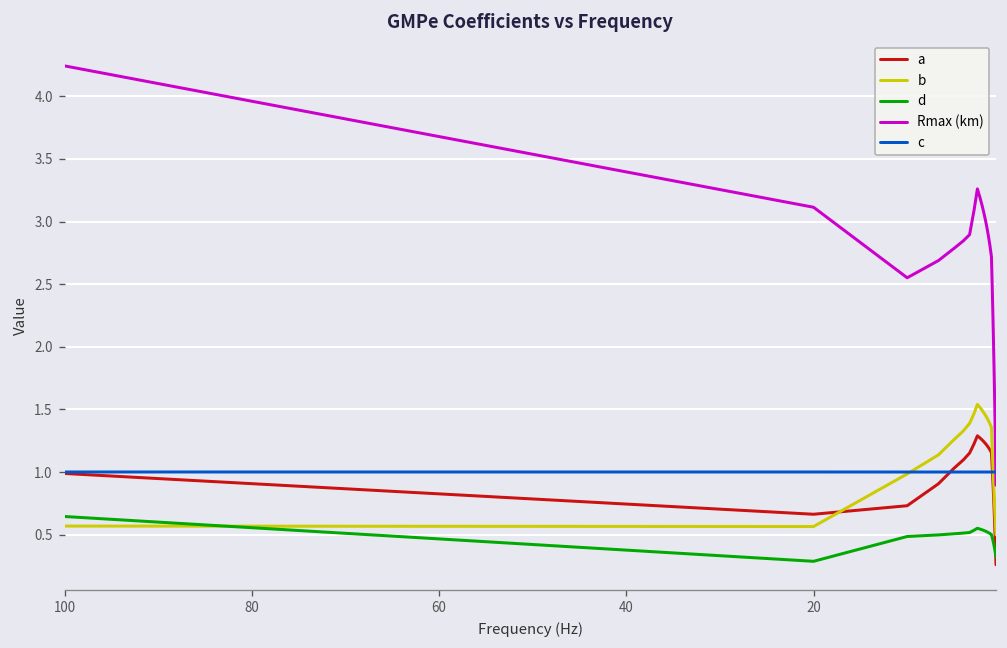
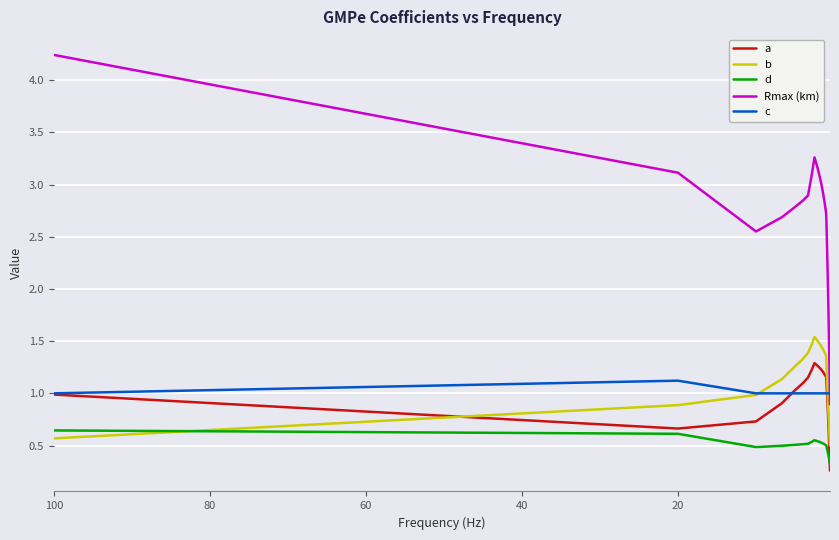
b, 20: 0.57 -> 0.89
d, 20: 0.29 -> 0.61
c, 20: 1.00 -> 1.12
